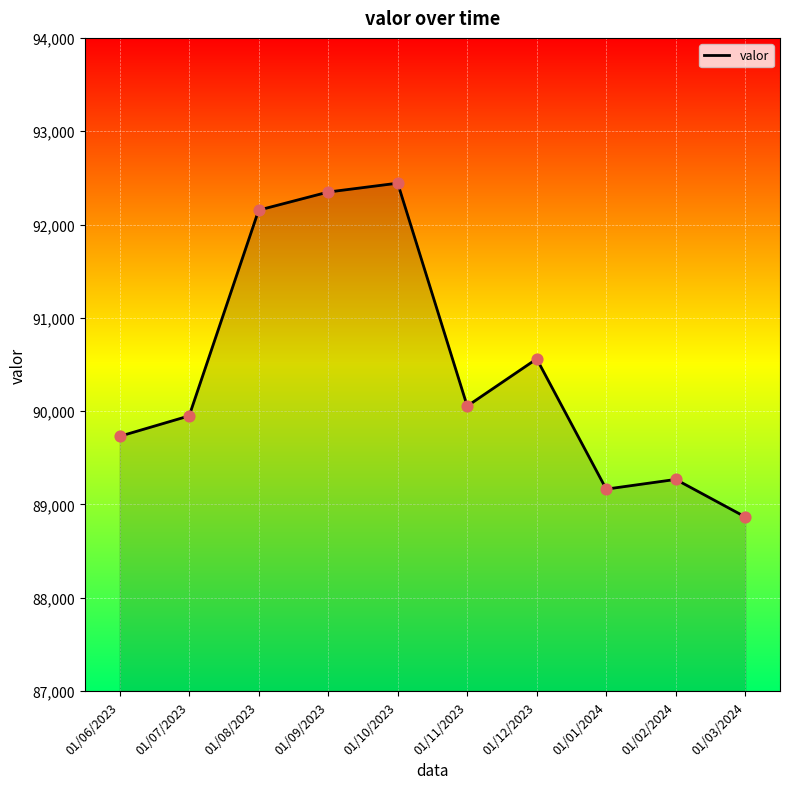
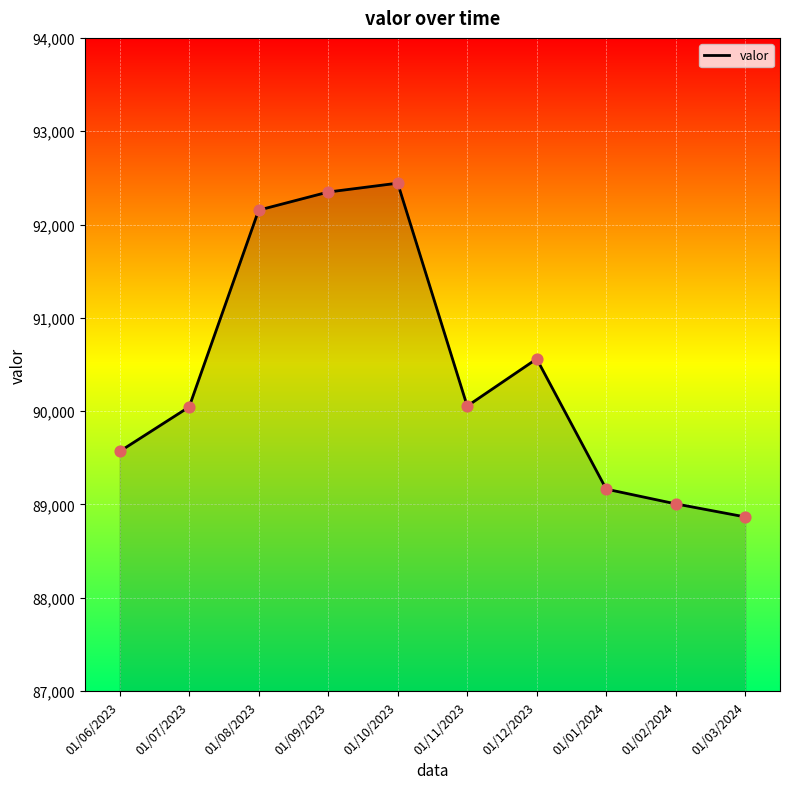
01/06/2023: 89,700 -> 89,600
01/07/2023: 89,900 -> 90,000
01/02/2024: 89,300 -> 89,000
